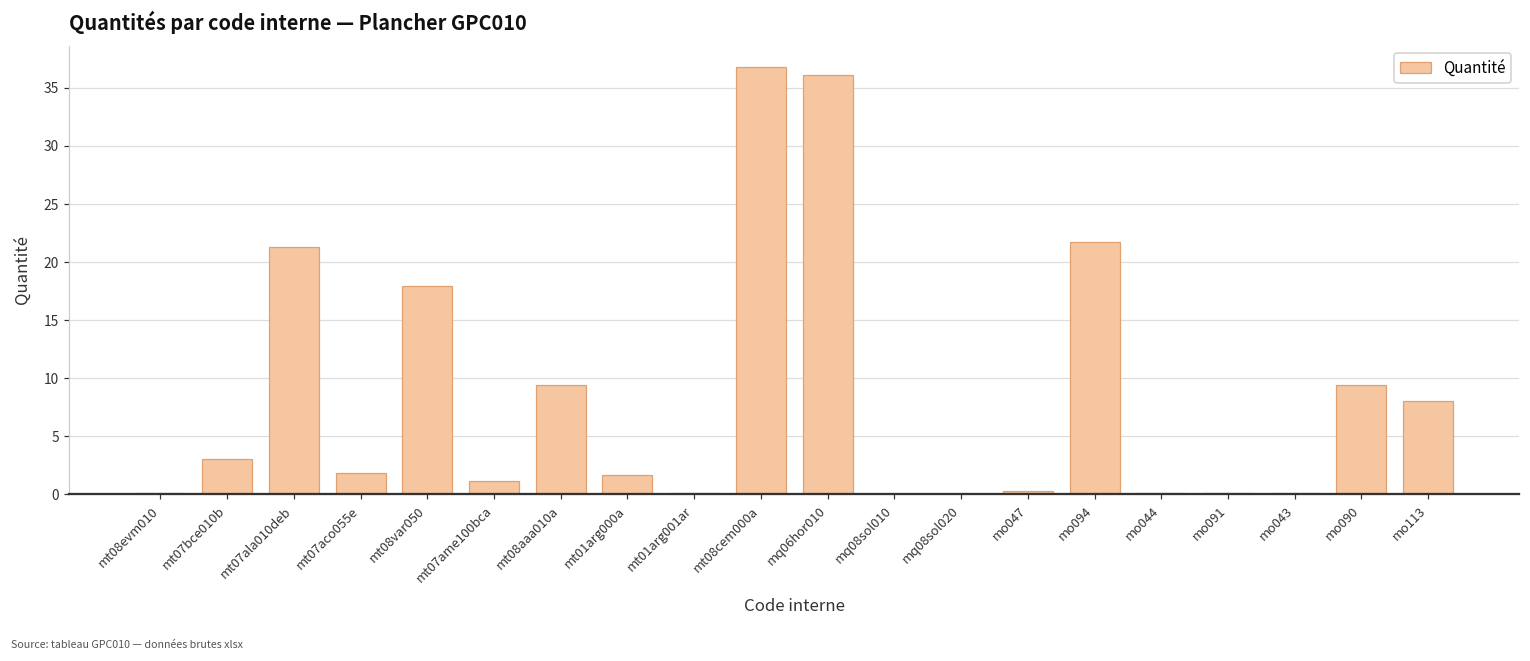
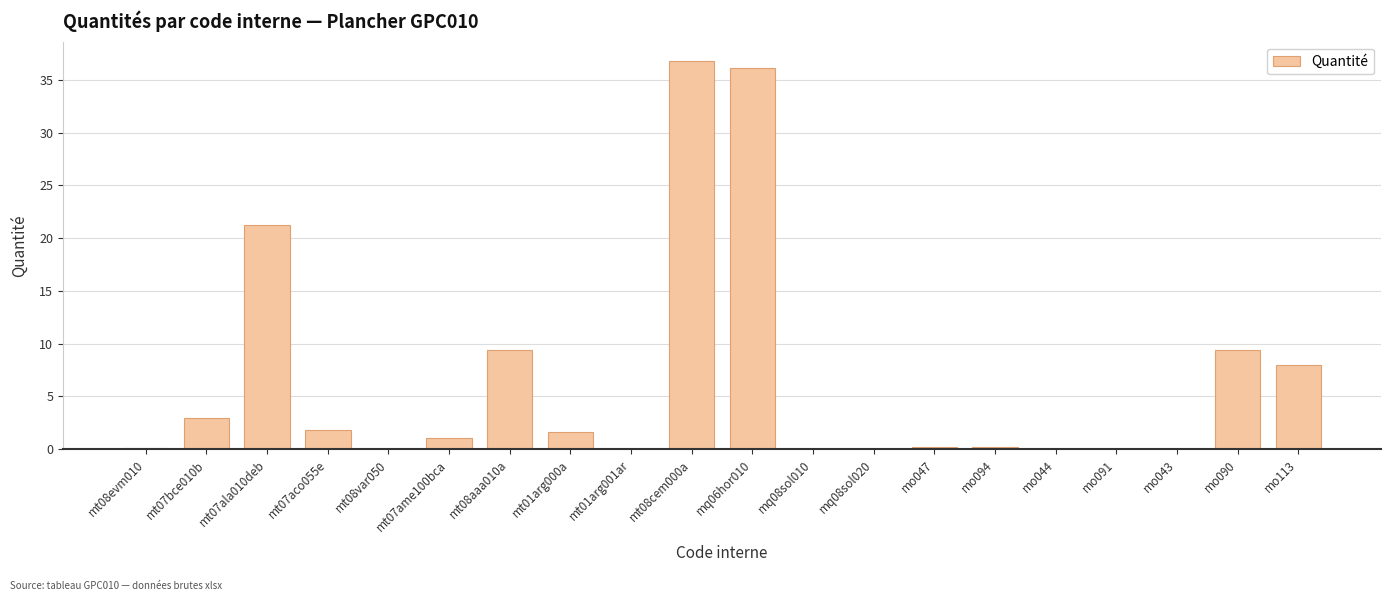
mt08var050: 17.9 -> 0.0
mo094: 21.7 -> 0.3
